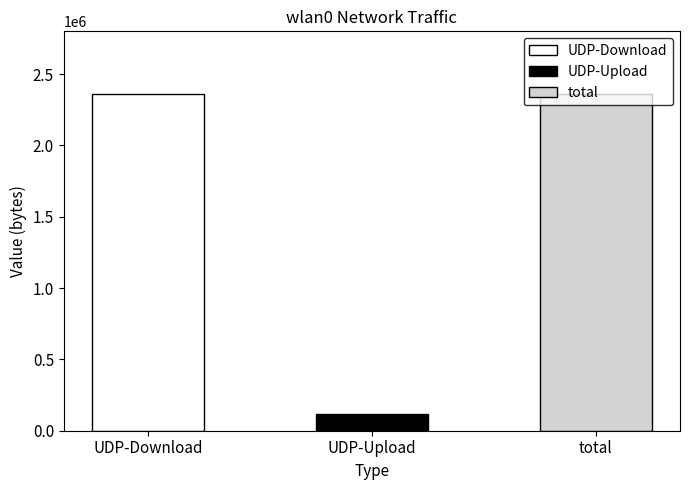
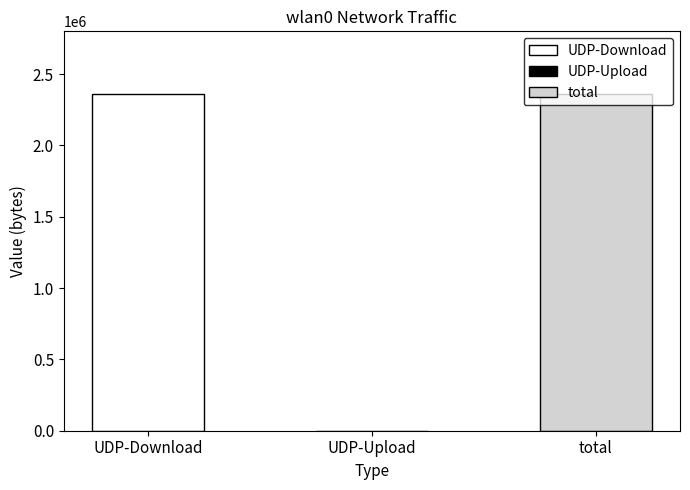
UDP-Upload: 120000 -> 0
